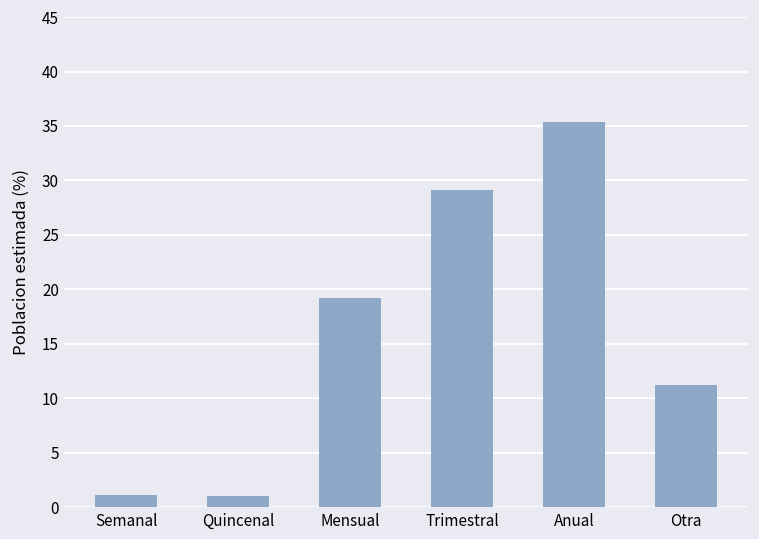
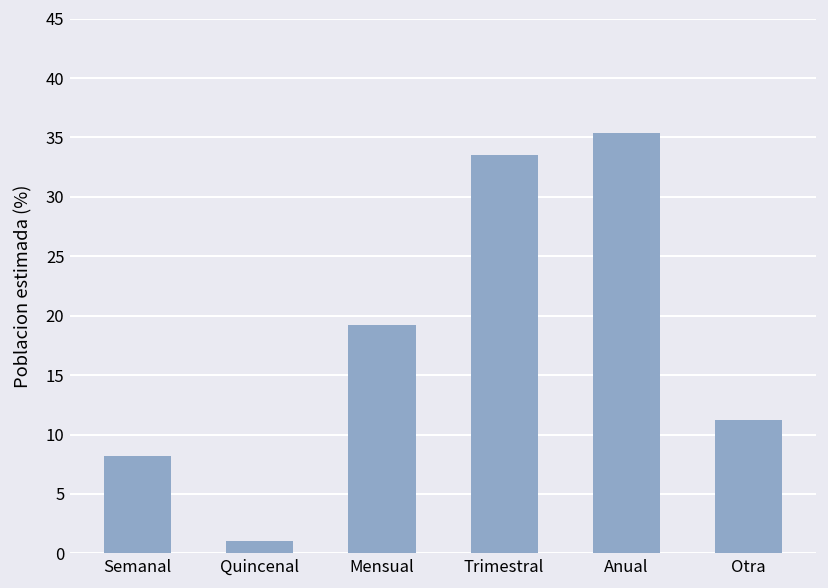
Semanal: 1 -> 8
Trimestral: 29 -> 34
